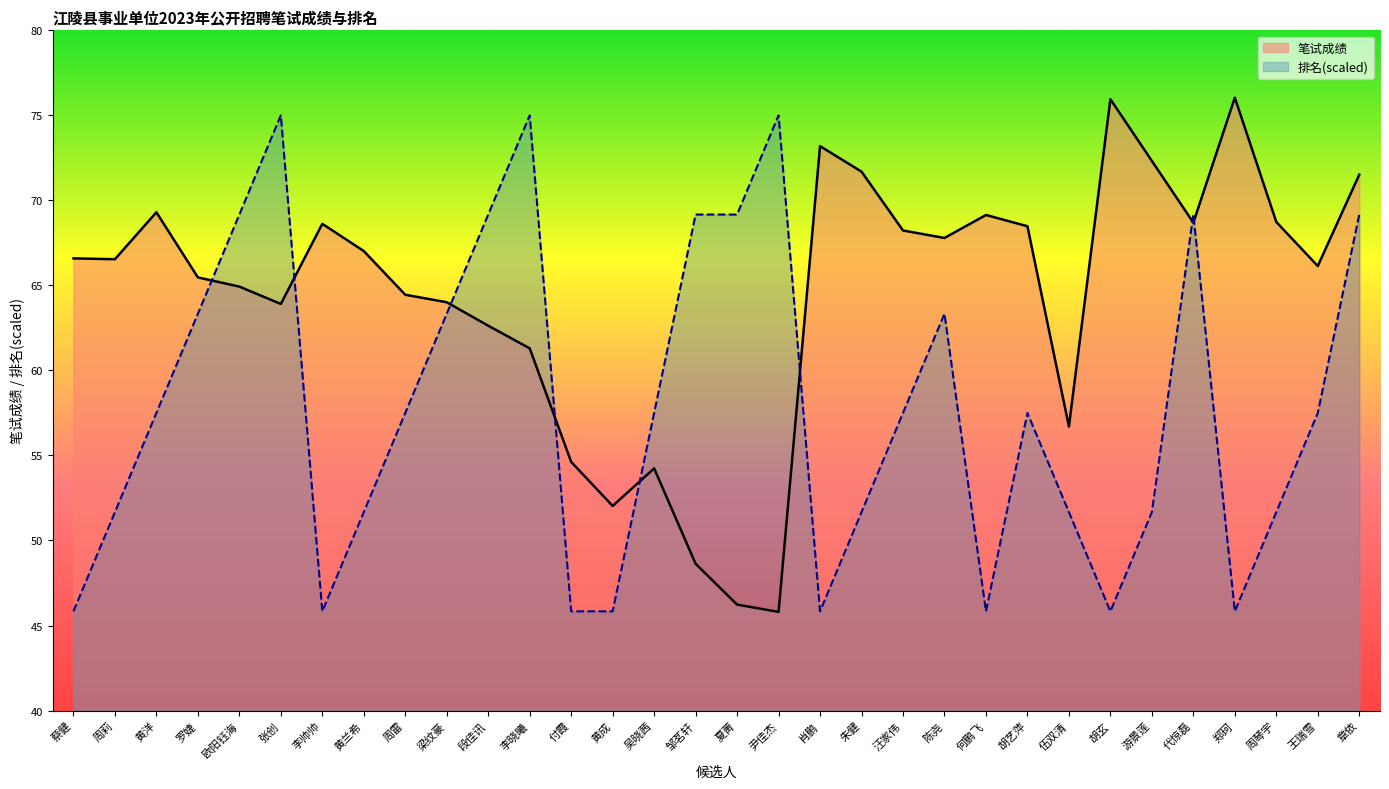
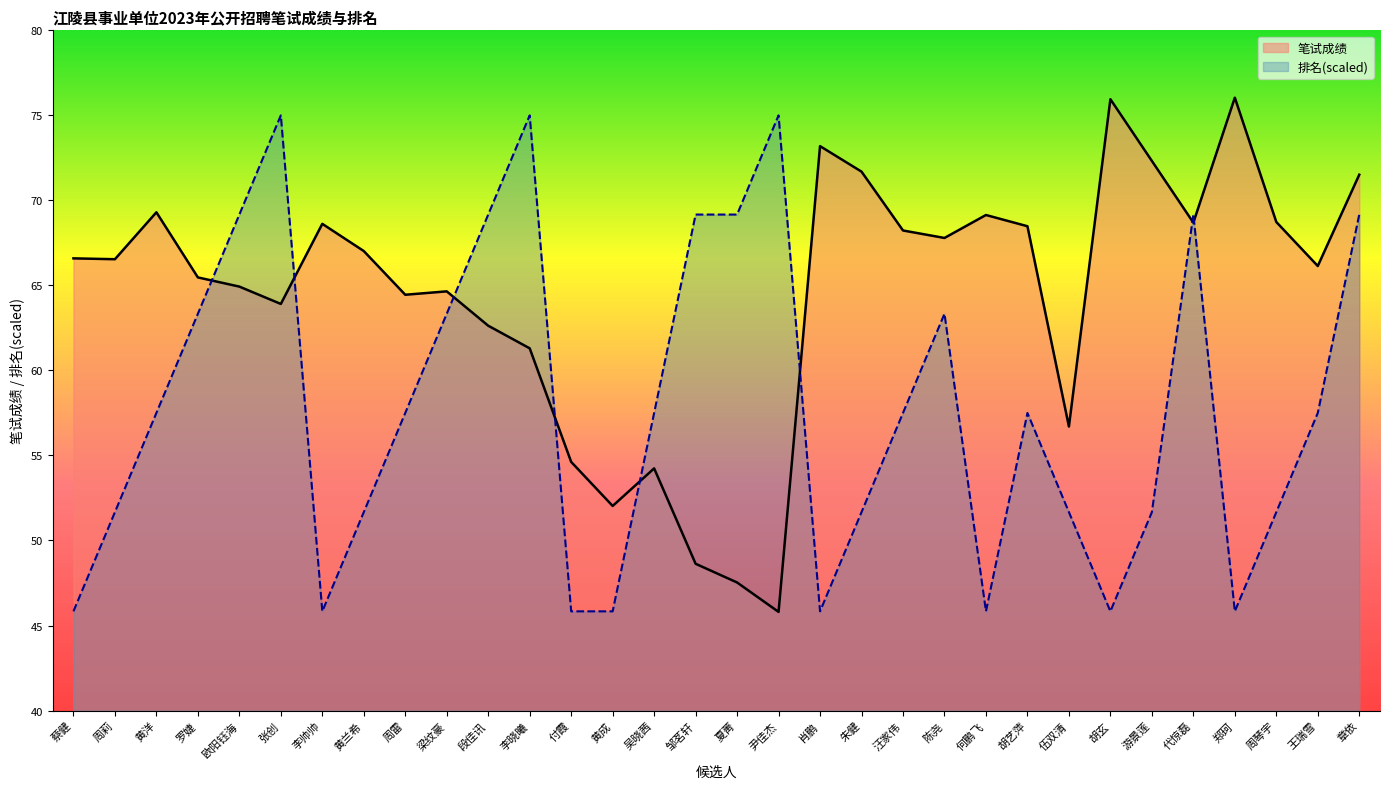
笔试成绩, 梁纹豪: 64.0 -> 64.7
笔试成绩, 夏菁: 46.2 -> 47.5
